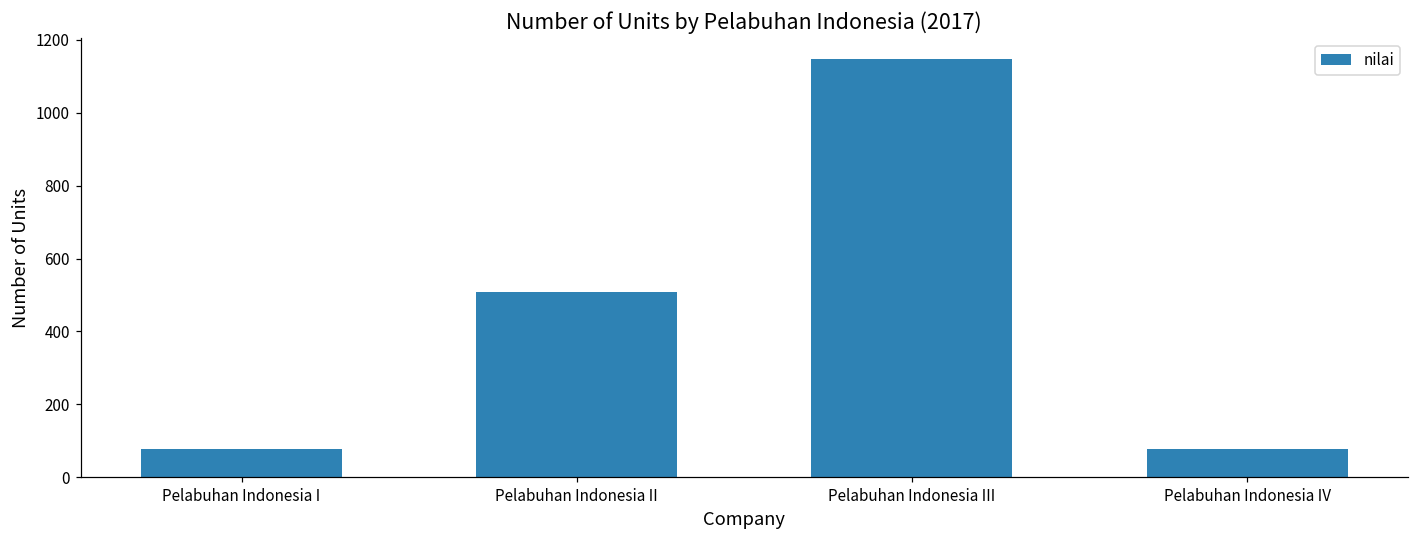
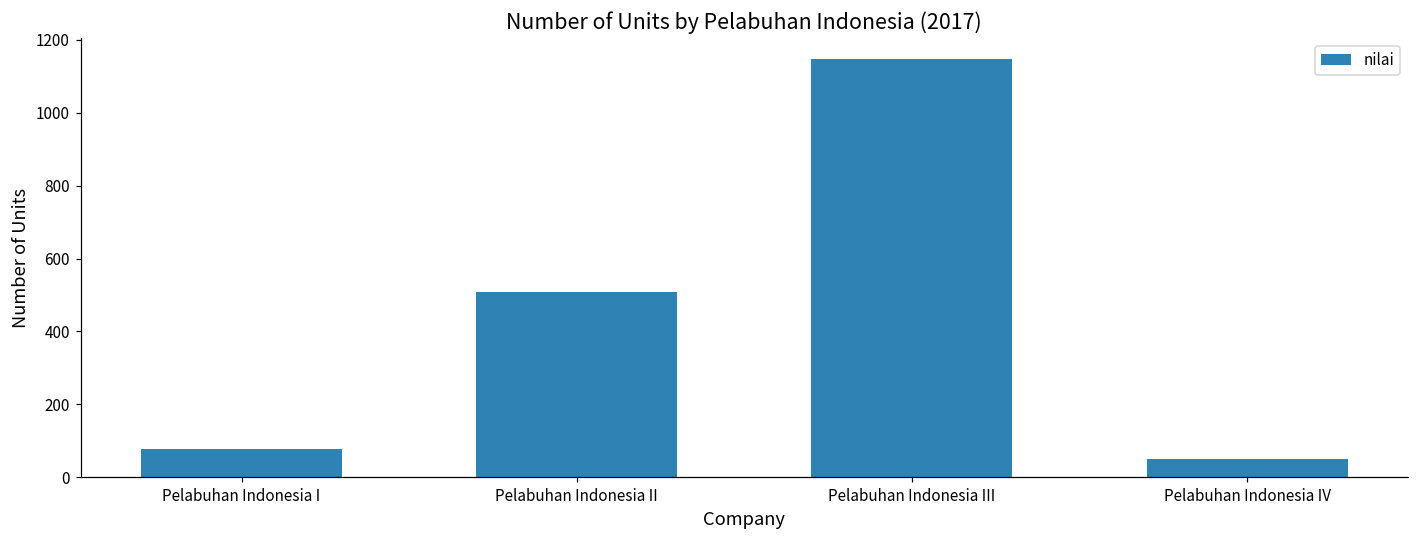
Pelabuhan Indonesia IV: 80 -> 50
